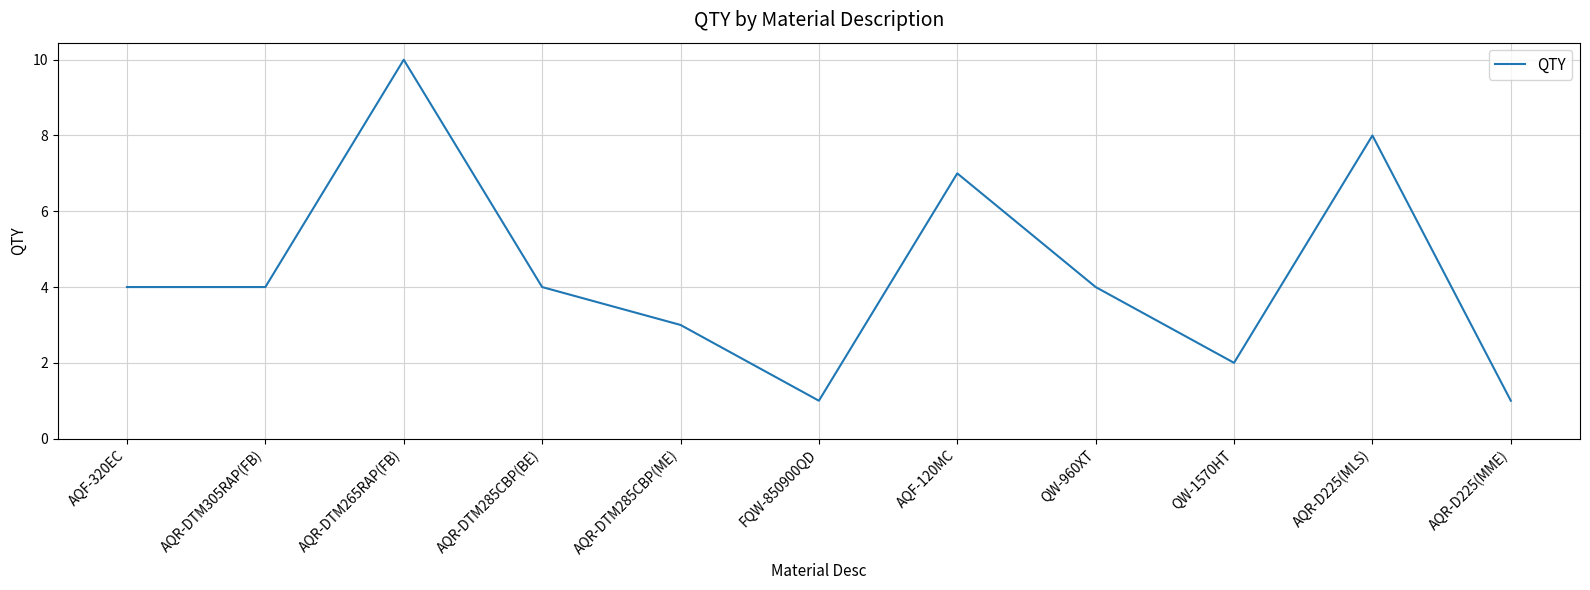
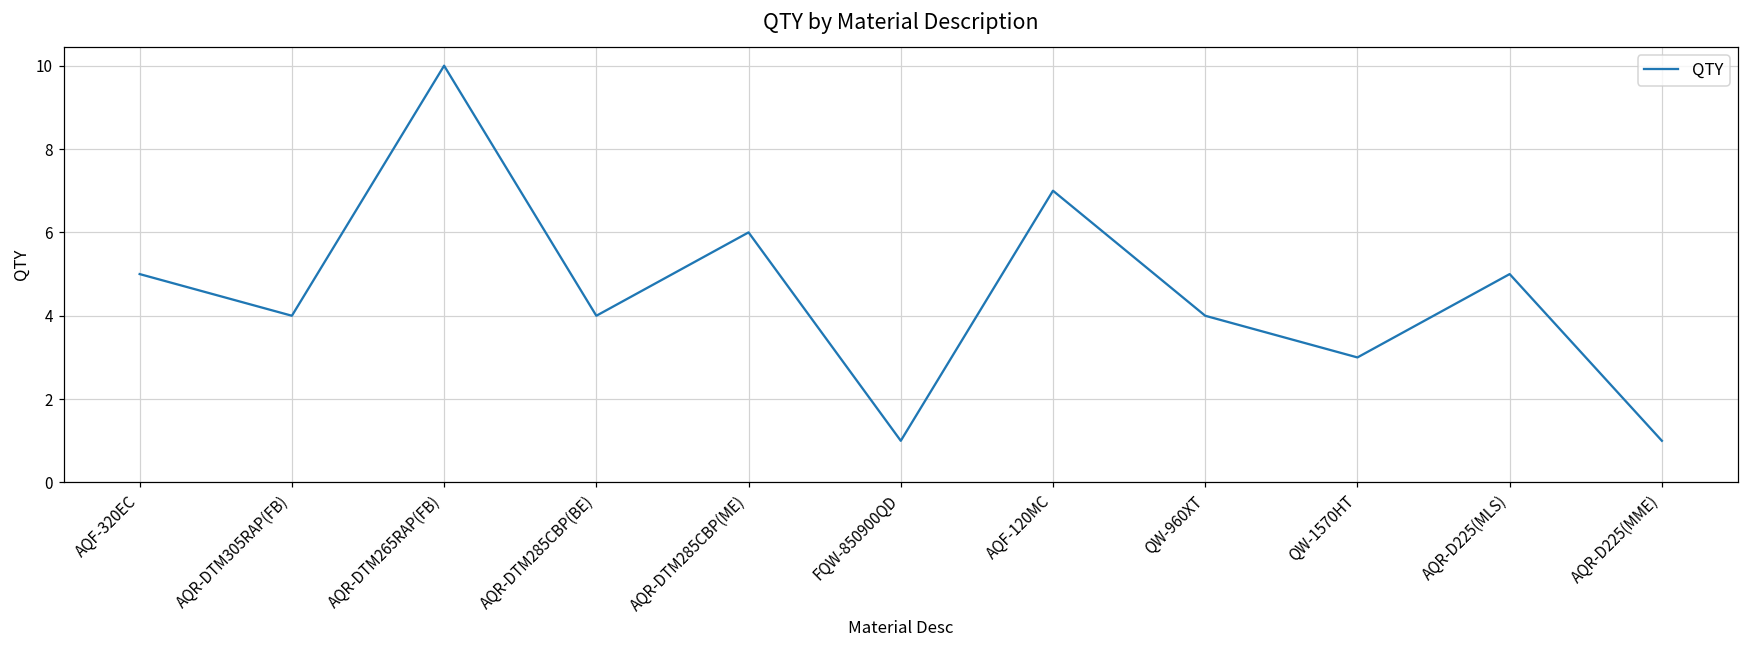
AQF-320EC: 4 -> 5
AQR-DTM285CBP(ME): 3 -> 6
QW-1570HT: 2 -> 3
AQR-D225(MLS): 8 -> 5
